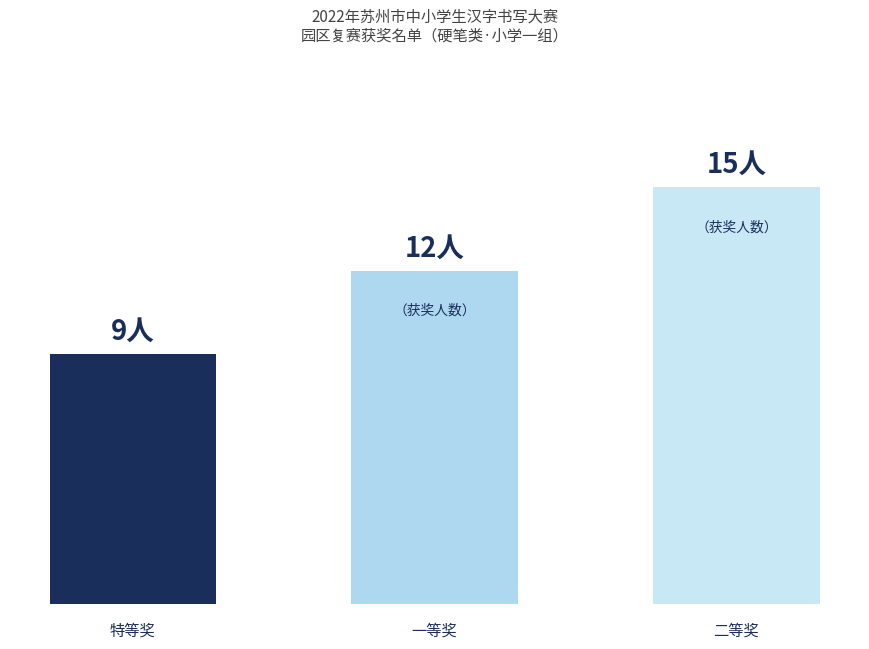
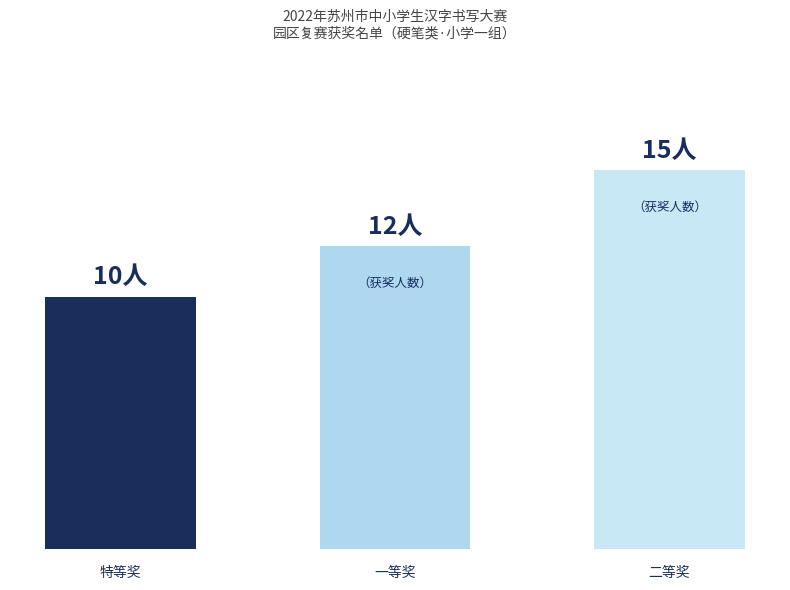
特等奖: 9人 -> 10人
